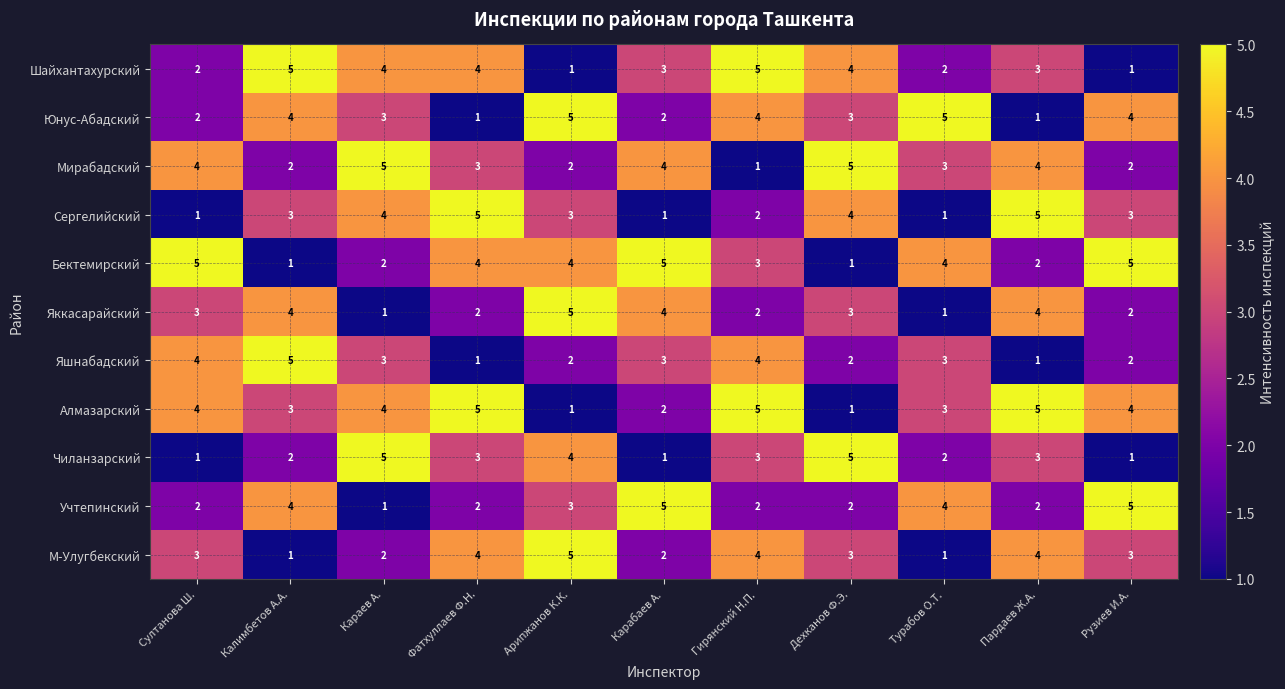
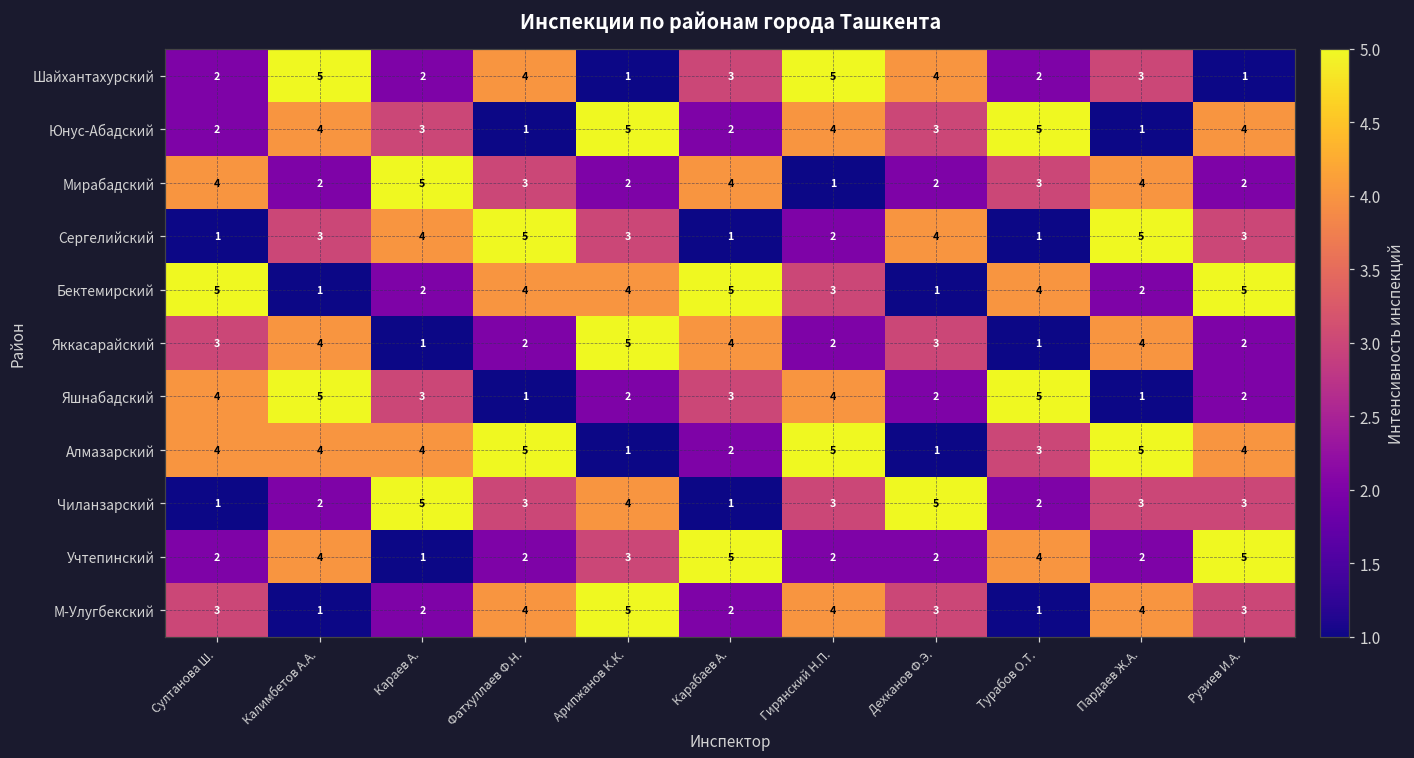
Шайхантахурский, Караев А.: 4 -> 2
Мирабадский, Дехканов Ф.Э.: 5 -> 2
Яшнабадский, Турабов О.Т.: 3 -> 5
Алмазарский, Калимбетов А.А.: 3 -> 4
Чиланзарский, Рузиев И.А.: 1 -> 3
